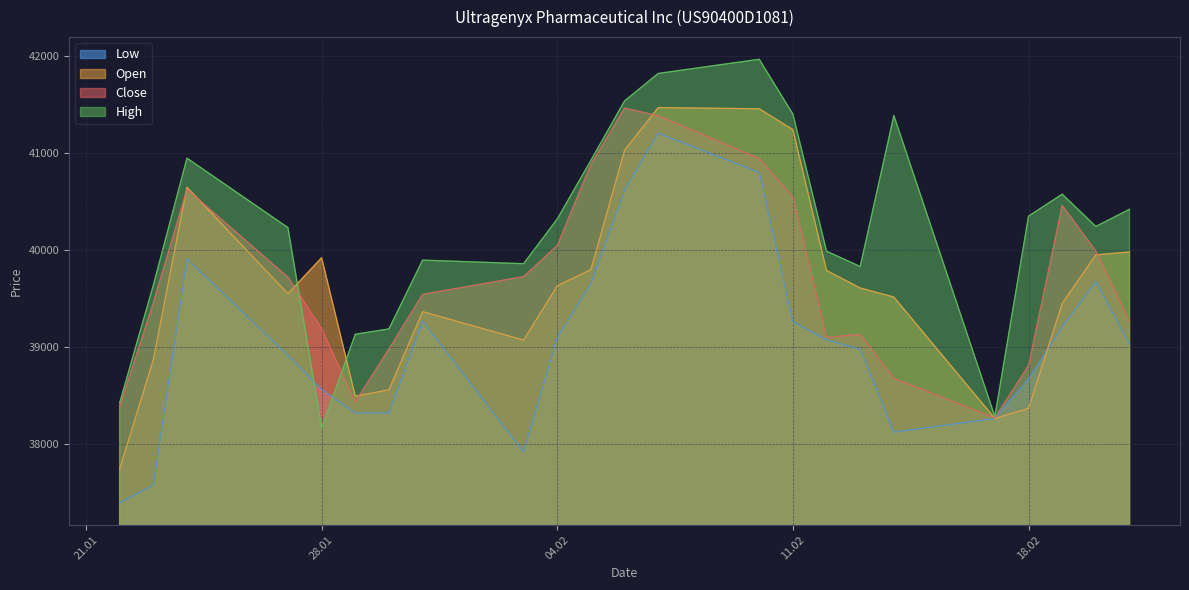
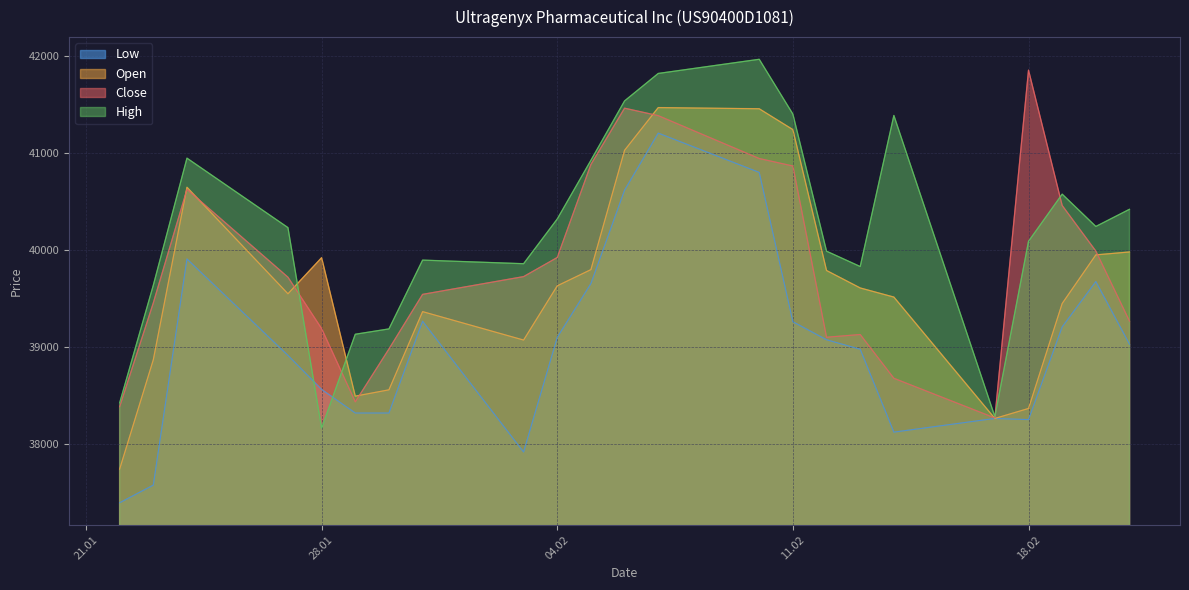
Close, 04.02: 40000 -> 39900
Close, 11.02: 40500 -> 40900
Low, 18.02: 38700 -> 38300
Close, 18.02: 38800 -> 41900
High, 18.02: 40400 -> 40100
